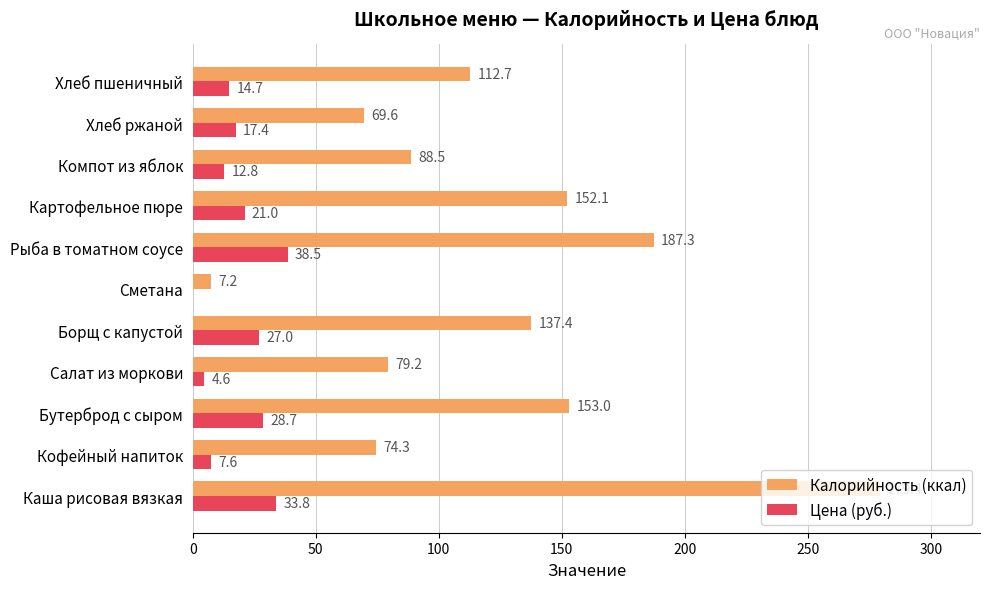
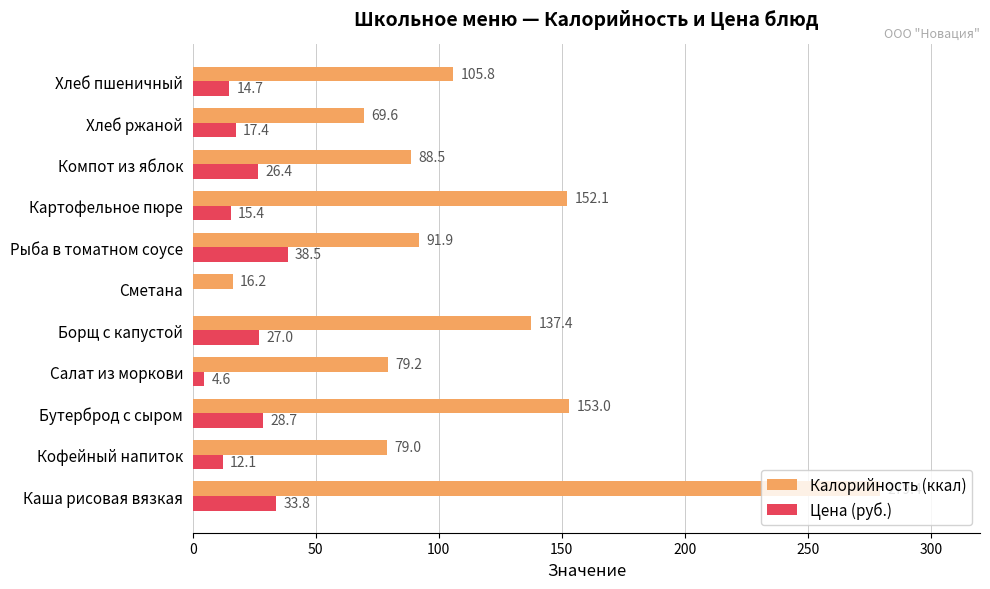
Калорийность (ккал), Хлеб пшеничный: 112.7 -> 105.8
Цена (руб.), Компот из яблок: 12.8 -> 26.4
Цена (руб.), Картофельное пюре: 21.0 -> 15.4
Калорийность (ккал), Рыба в томатном соусе: 187.3 -> 91.9
Калорийность (ккал), Сметана: 7.2 -> 16.2
Калорийность (ккал), Кофейный напиток: 74.3 -> 79.0
Цена (руб.), Кофейный напиток: 7.6 -> 12.1
